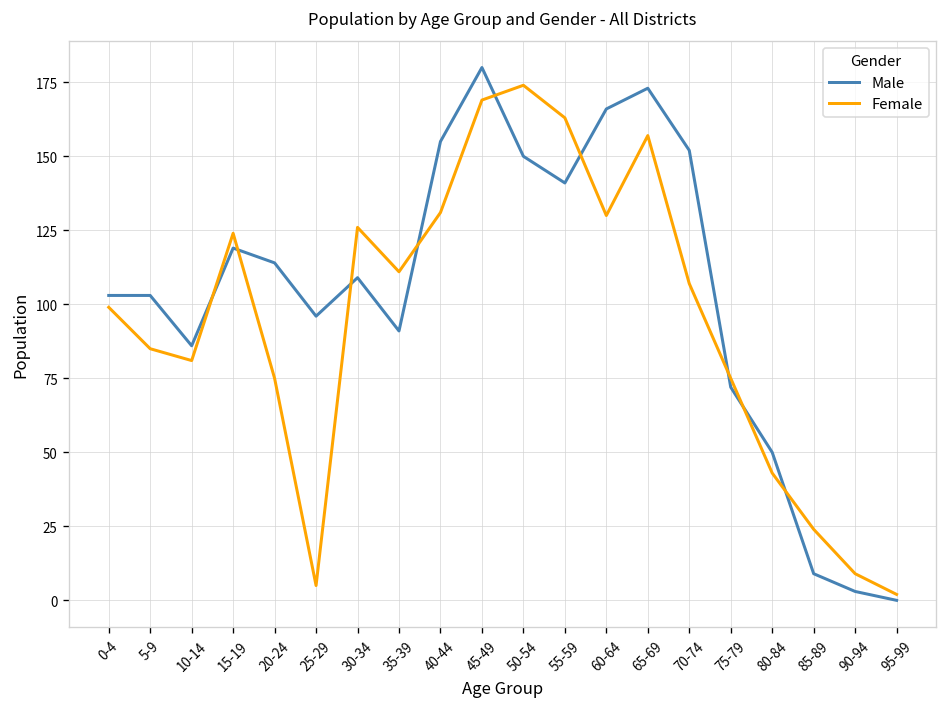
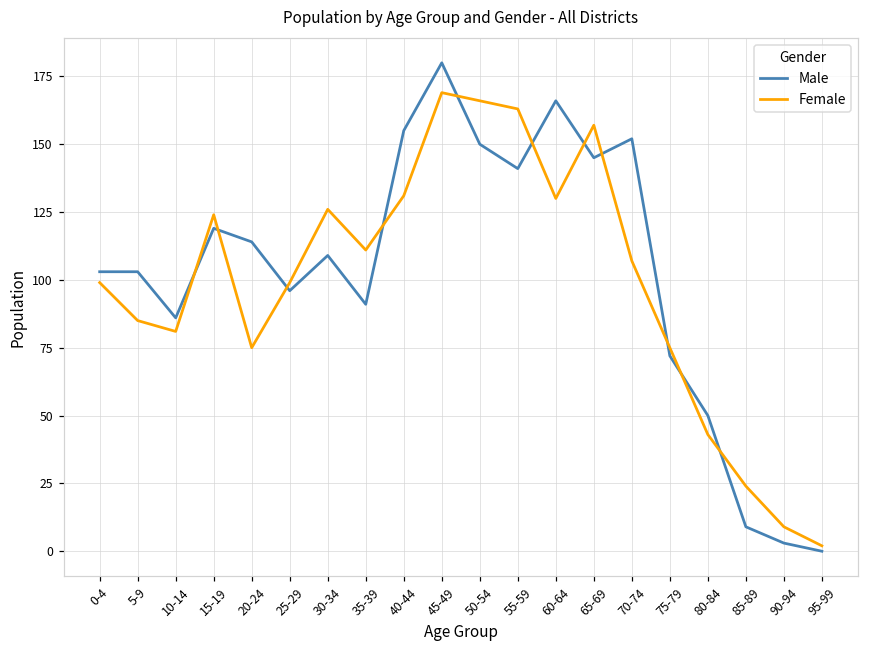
Female, 25-29: 5 -> 99
Female, 50-54: 174 -> 166
Male, 65-69: 173 -> 145
